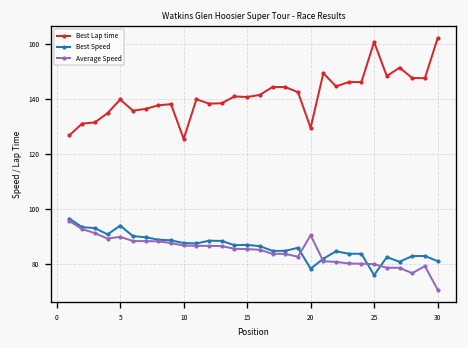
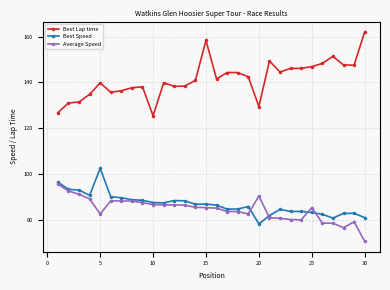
Best Speed, 5: 94 -> 103
Average Speed, 5: 90 -> 83
Best Lap time, 15: 141 -> 158
Best Lap time, 25: 161 -> 147
Best Speed, 25: 76 -> 83
Average Speed, 25: 80 -> 85
